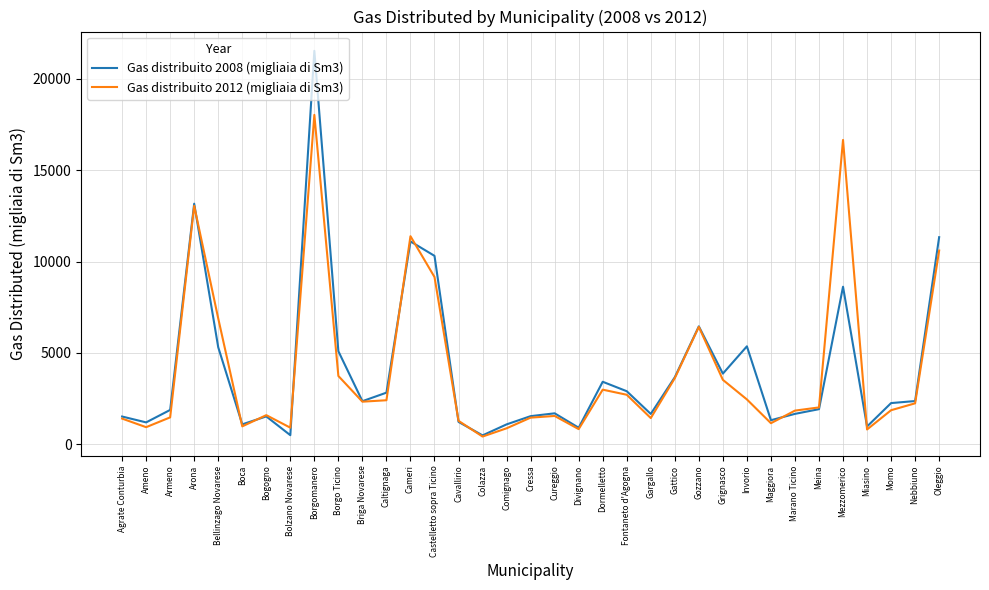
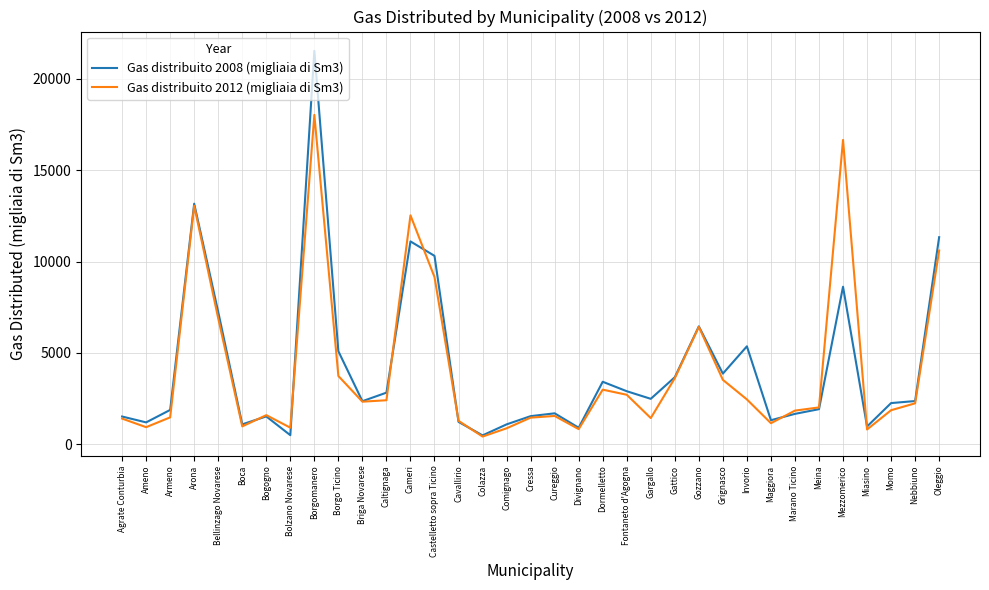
Gas distribuito 2008 (migliaia di Sm3), Bellinzago Novarese: 5300 -> 7200
Gas distribuito 2012 (migliaia di Sm3), Cameri: 11400 -> 12500
Gas distribuito 2008 (migliaia di Sm3), Gargallo: 1700 -> 2500
